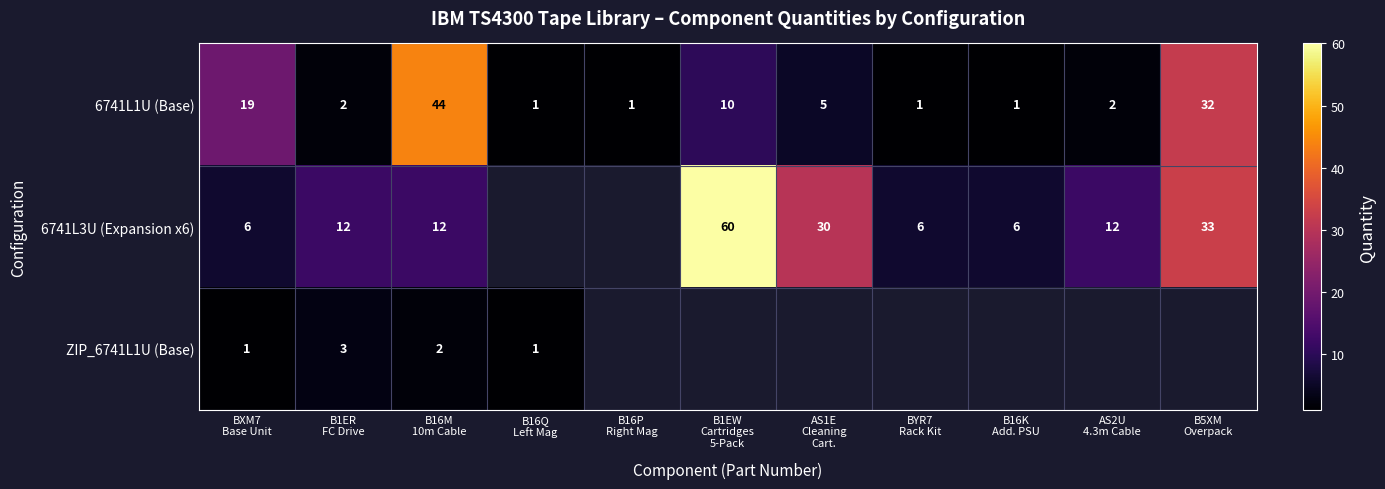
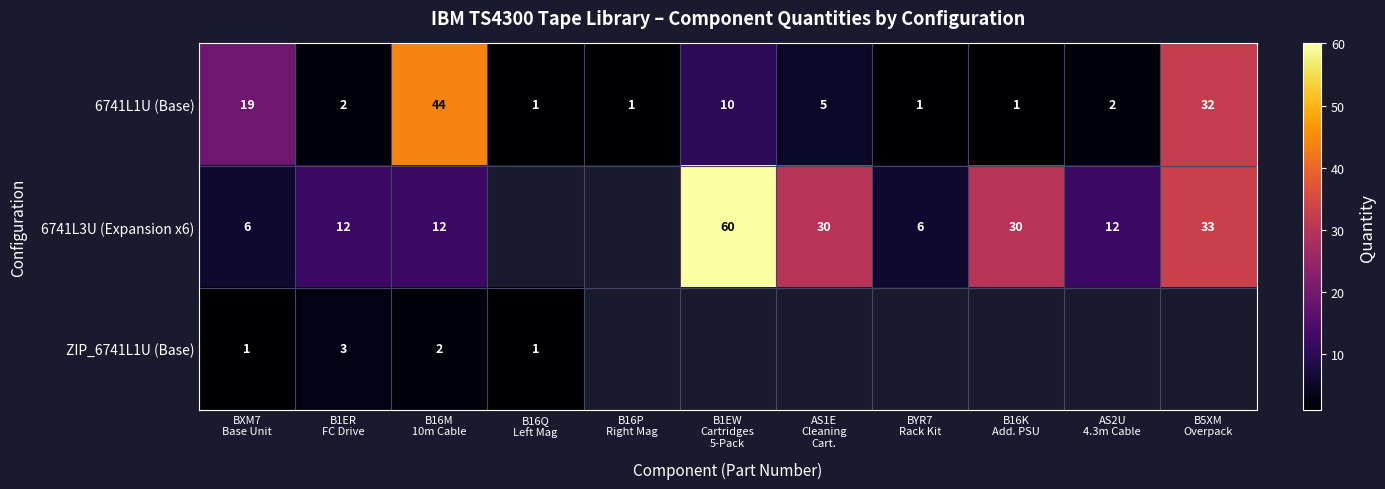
6741L3U (Expansion x6), B16K Add. PSU: 6 -> 30
